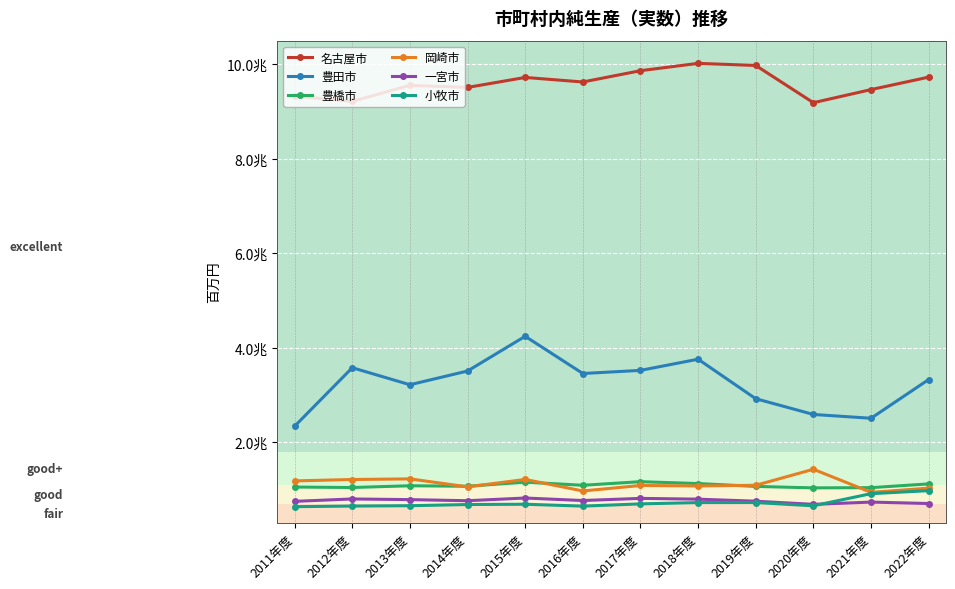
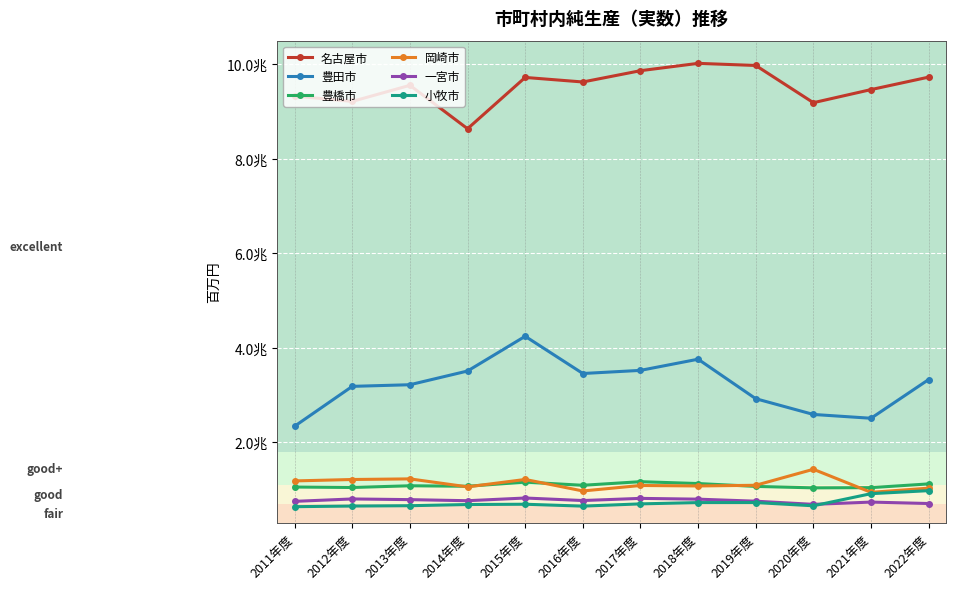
豊田市, 2012年度: 3.6兆 -> 3.2兆
名古屋市, 2014年度: 9.5兆 -> 8.6兆
